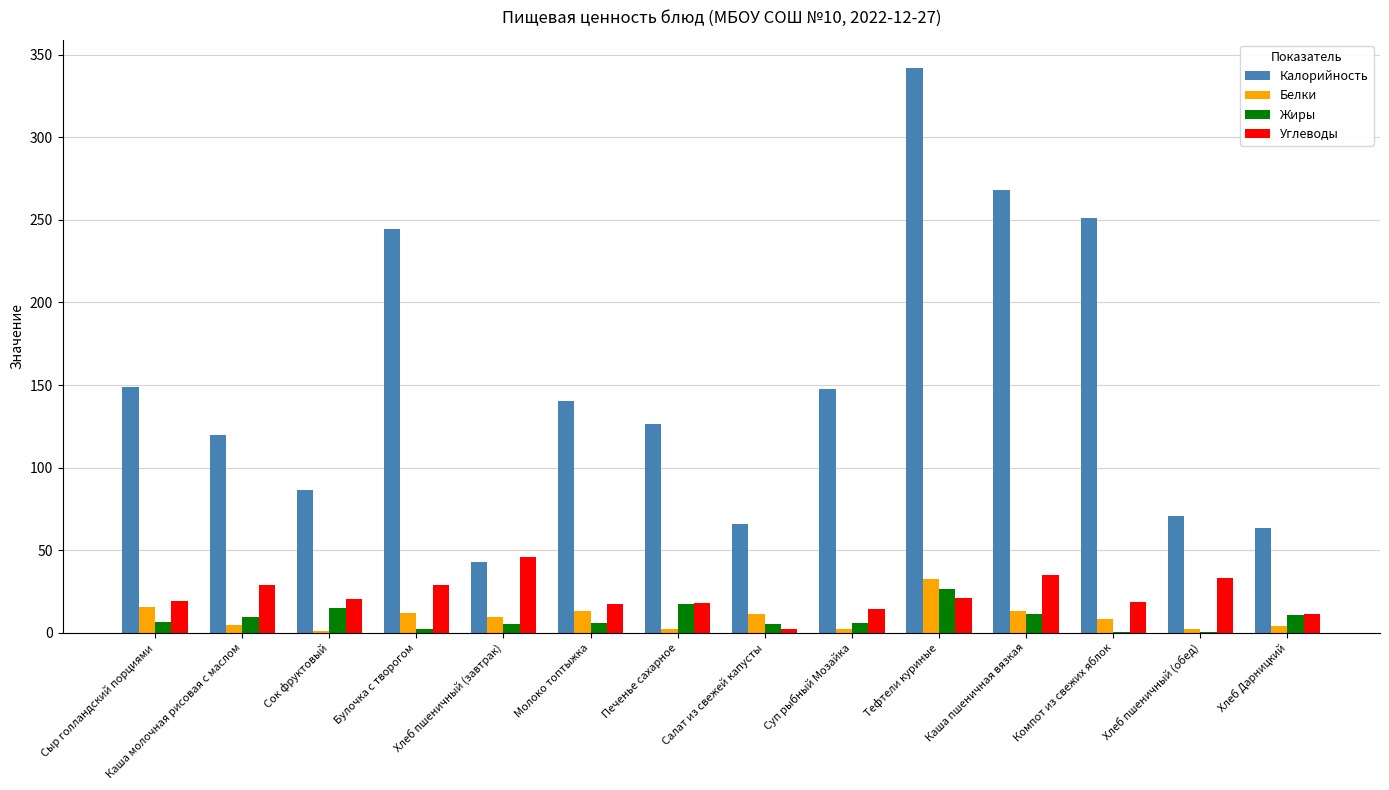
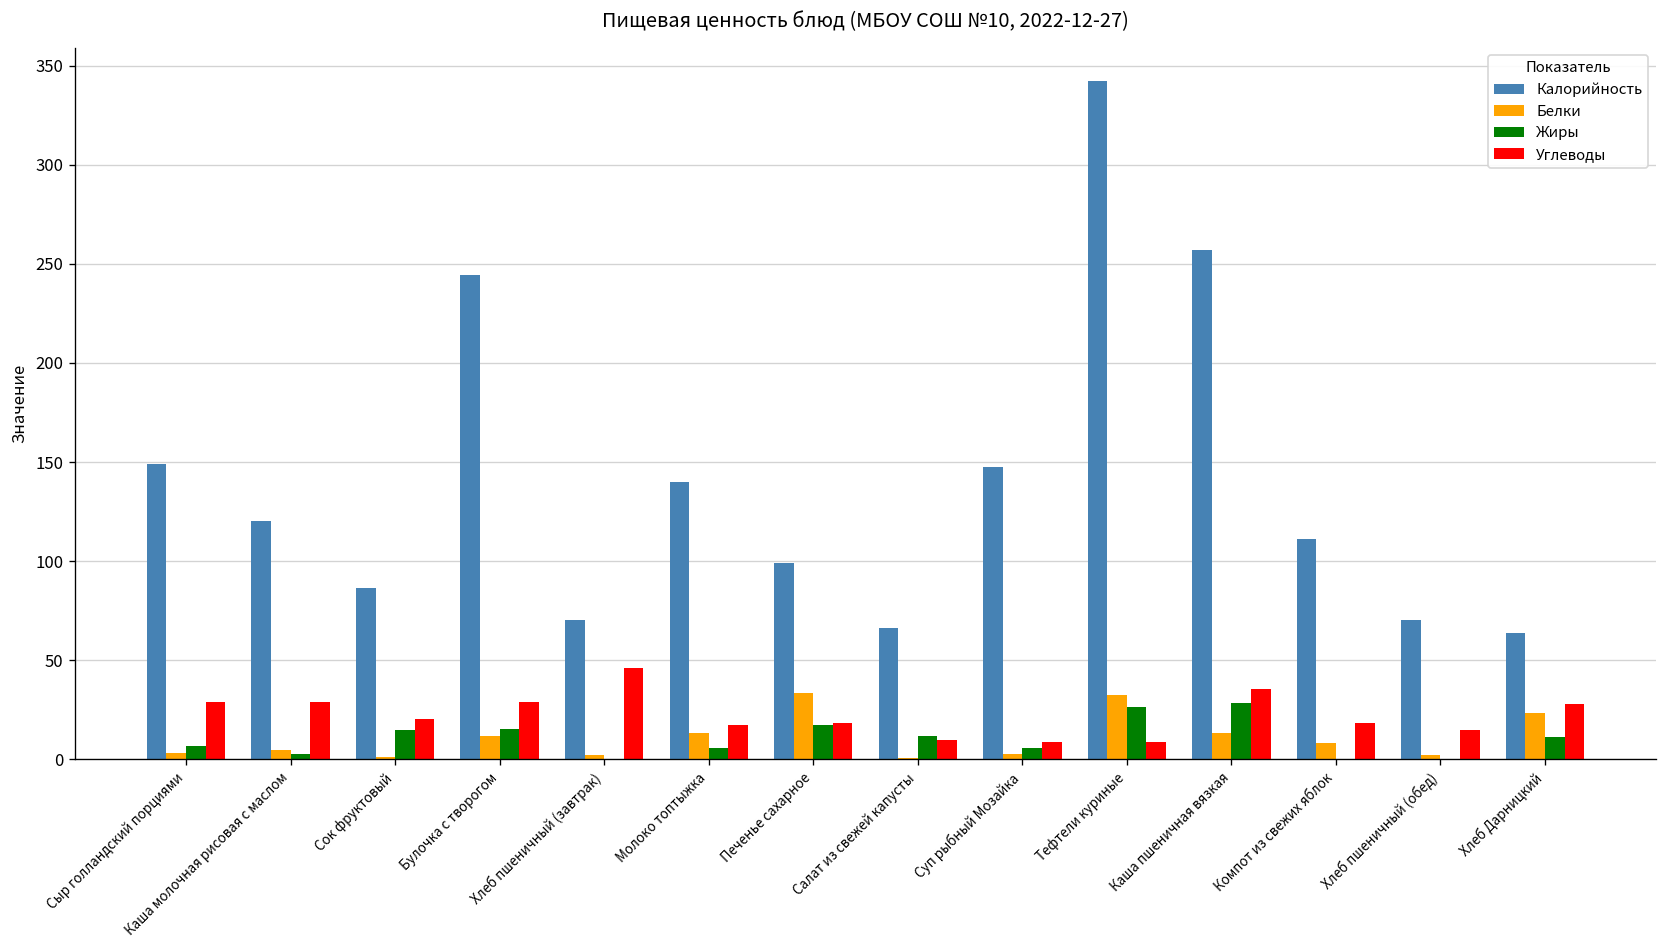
Белки, Сыр голландский порциями: 16 -> 3
Углеводы, Сыр голландский порциями: 19 -> 29
Жиры, Каша молочная рисовая с маслом: 10 -> 3
Жиры, Булочка с творогом: 3 -> 15
Калорийность, Хлеб пшеничный (завтрак): 43 -> 70
Белки, Хлеб пшеничный (завтрак): 10 -> 2
Жиры, Хлеб пшеничный (завтрак): 6 -> 0
Калорийность, Печенье сахарное: 126 -> 99
Белки, Печенье сахарное: 2 -> 34
Белки, Салат из свежей капусты: 12 -> 1
Жиры, Салат из свежей капусты: 5 -> 12
Углеводы, Салат из свежей капусты: 2 -> 10
Углеводы, Суп рыбный Мозайка: 14 -> 9
Углеводы, Тефтели куриные: 21 -> 9
Калорийность, Каша пшеничная вязкая: 268 -> 257
Жиры, Каша пшеничная вязкая: 11 -> 29
Калорийность, Компот из свежих яблок: 251 -> 111
Углеводы, Хлеб пшеничный (обед): 33 -> 15
Белки, Хлеб Дарницкий: 4 -> 23
Углеводы, Хлеб Дарницкий: 11 -> 28
